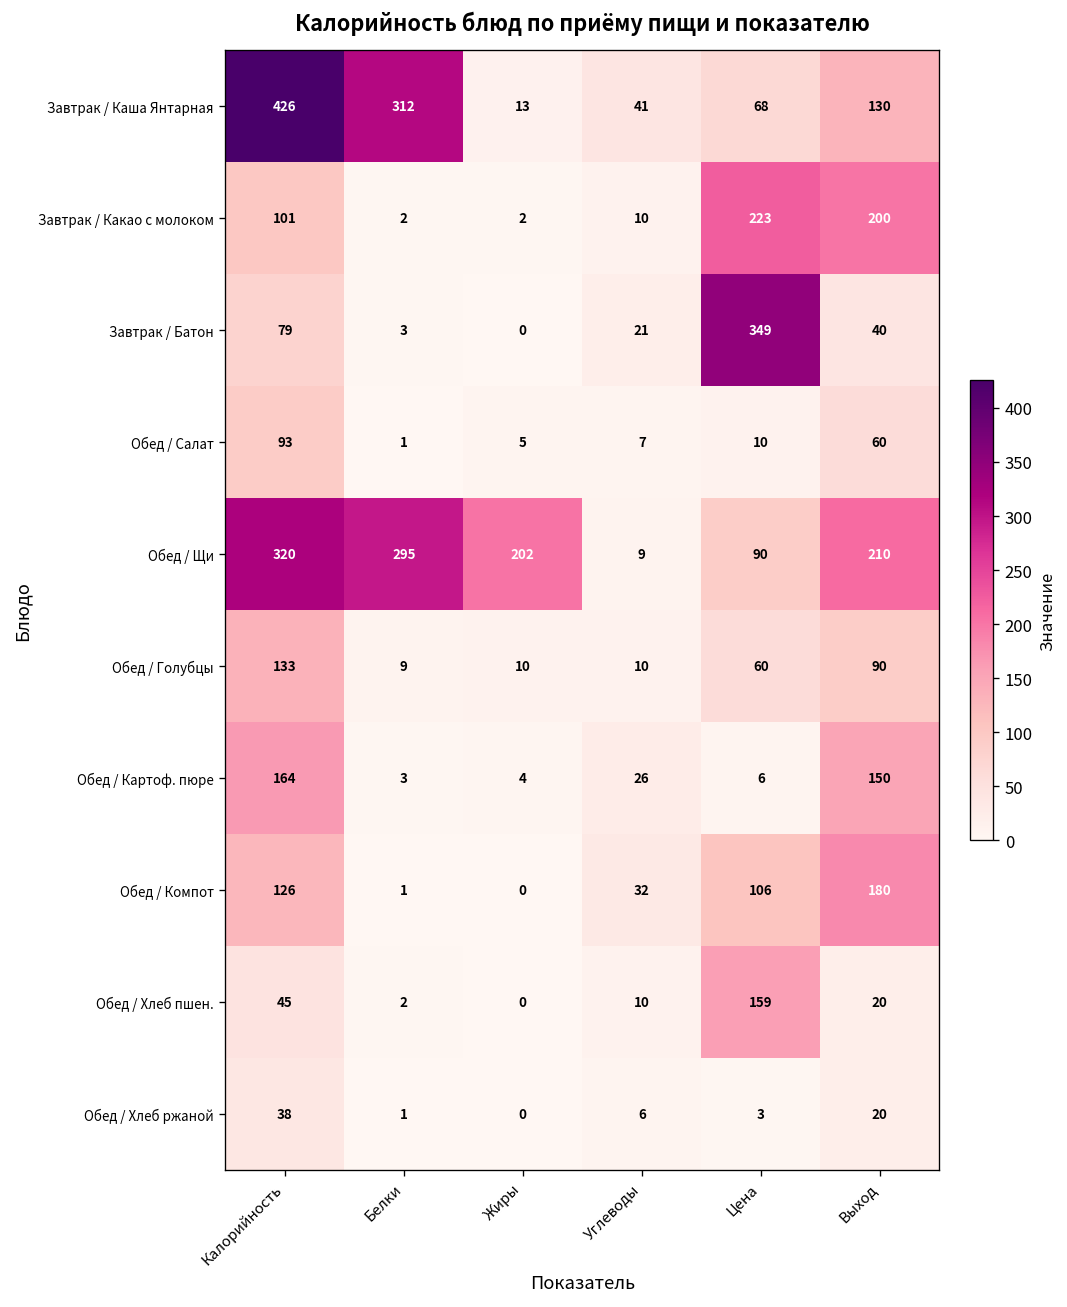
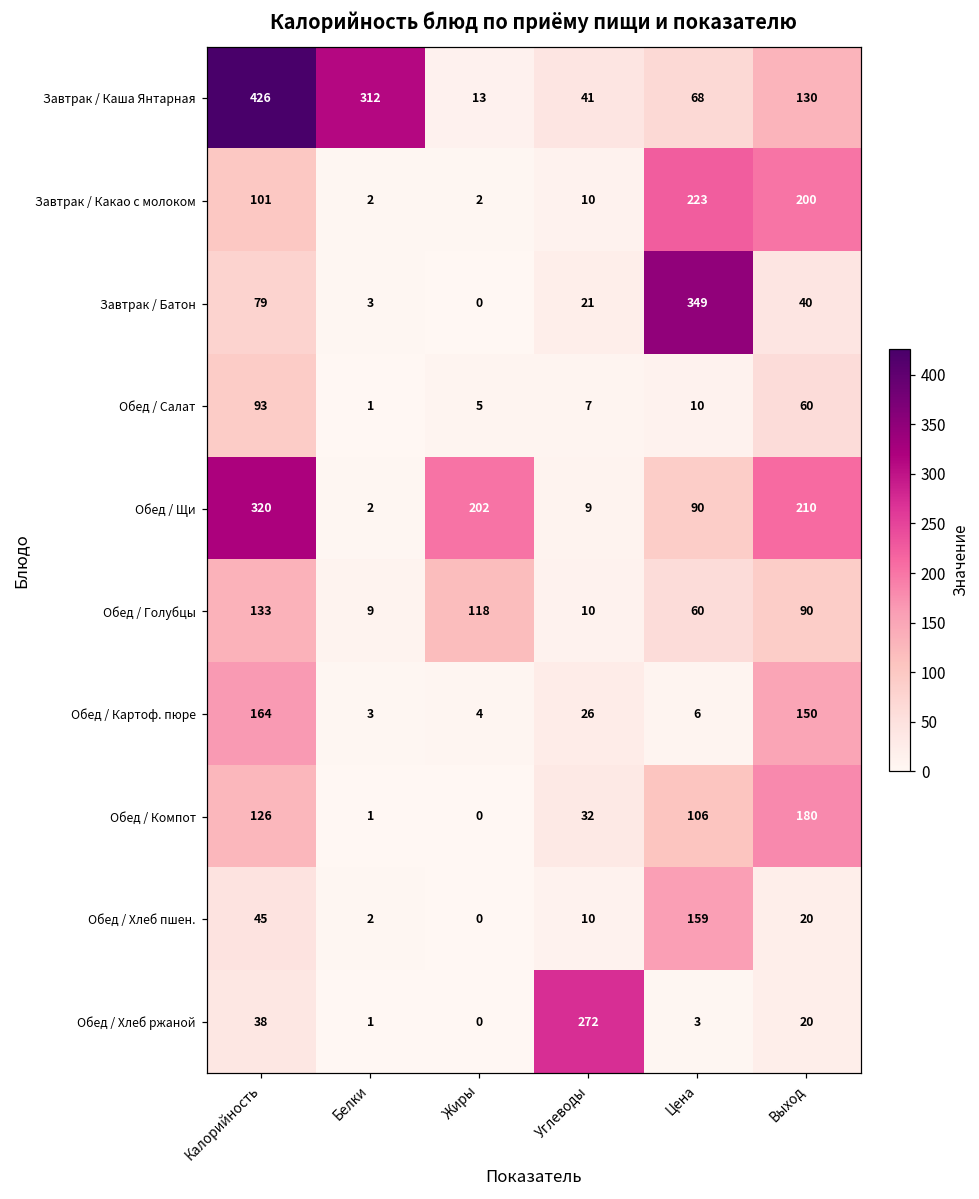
Обед / Щи, Белки: 295 -> 2
Обед / Голубцы, Жиры: 10 -> 118
Обед / Хлеб ржаной, Углеводы: 6 -> 272
